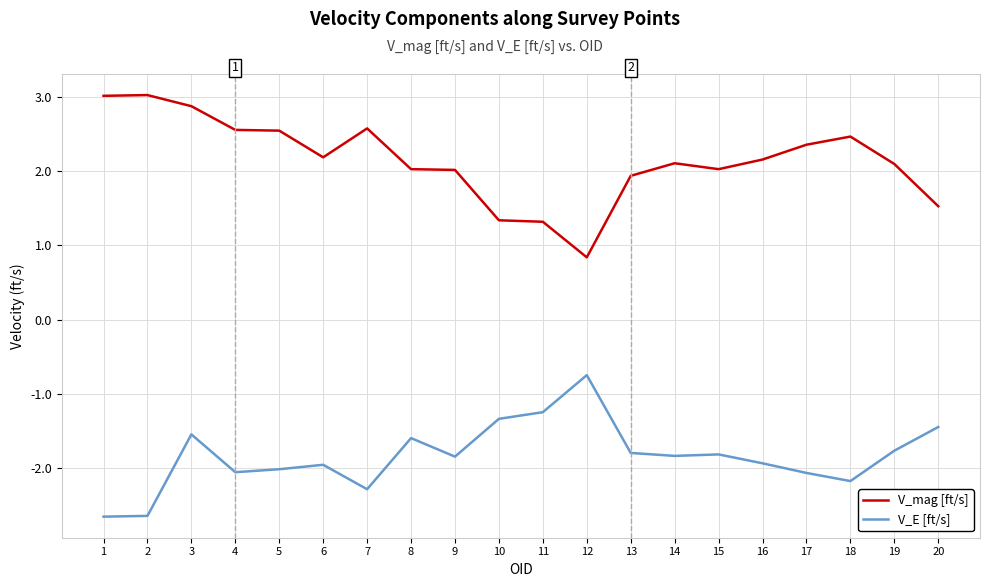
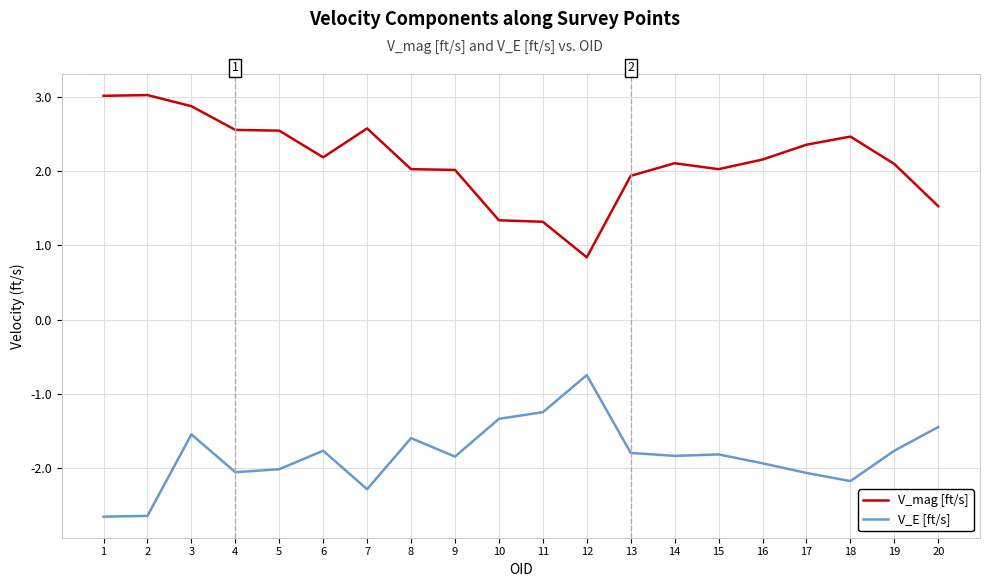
V_E [ft/s], 6: -2.0 -> -1.8
